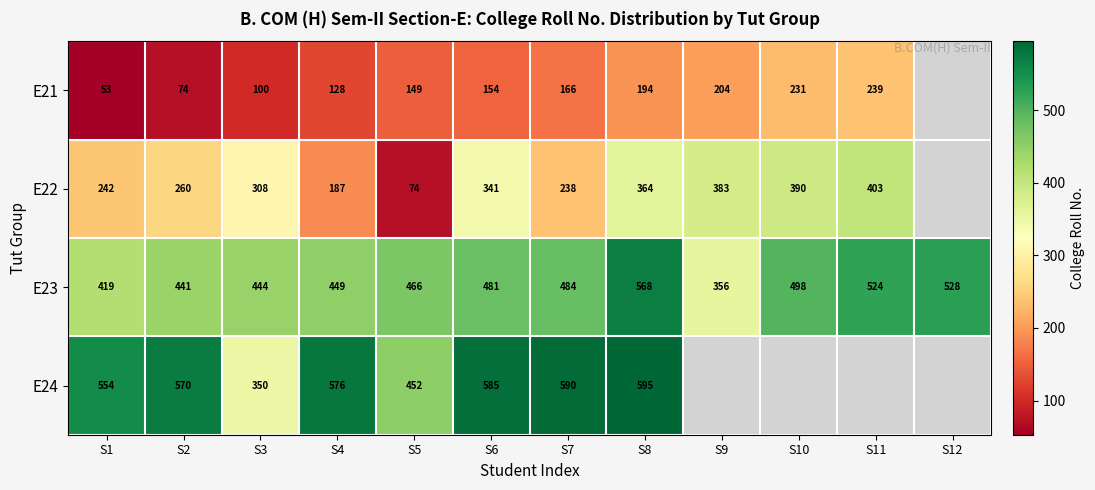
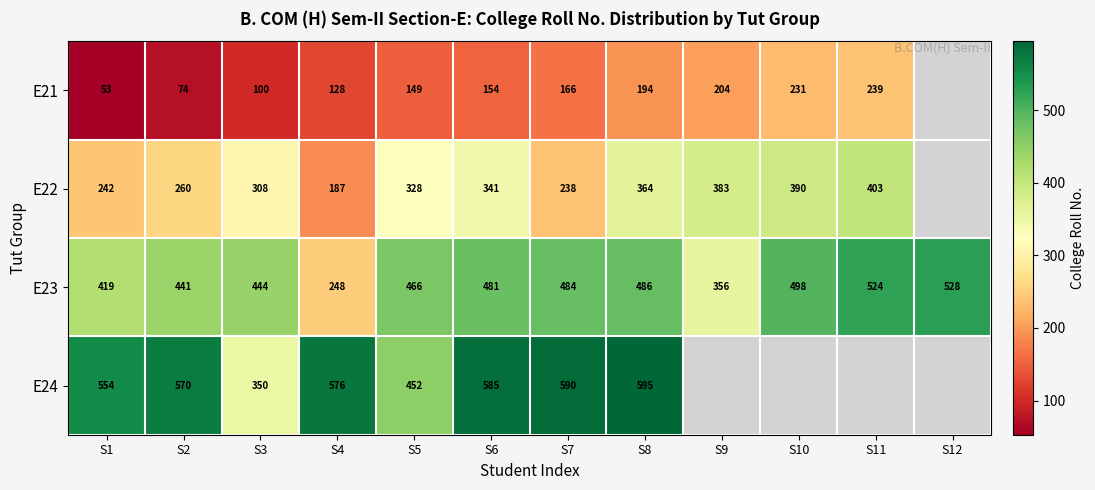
E22, S5: 74 -> 328
E23, S4: 449 -> 248
E23, S8: 568 -> 486
